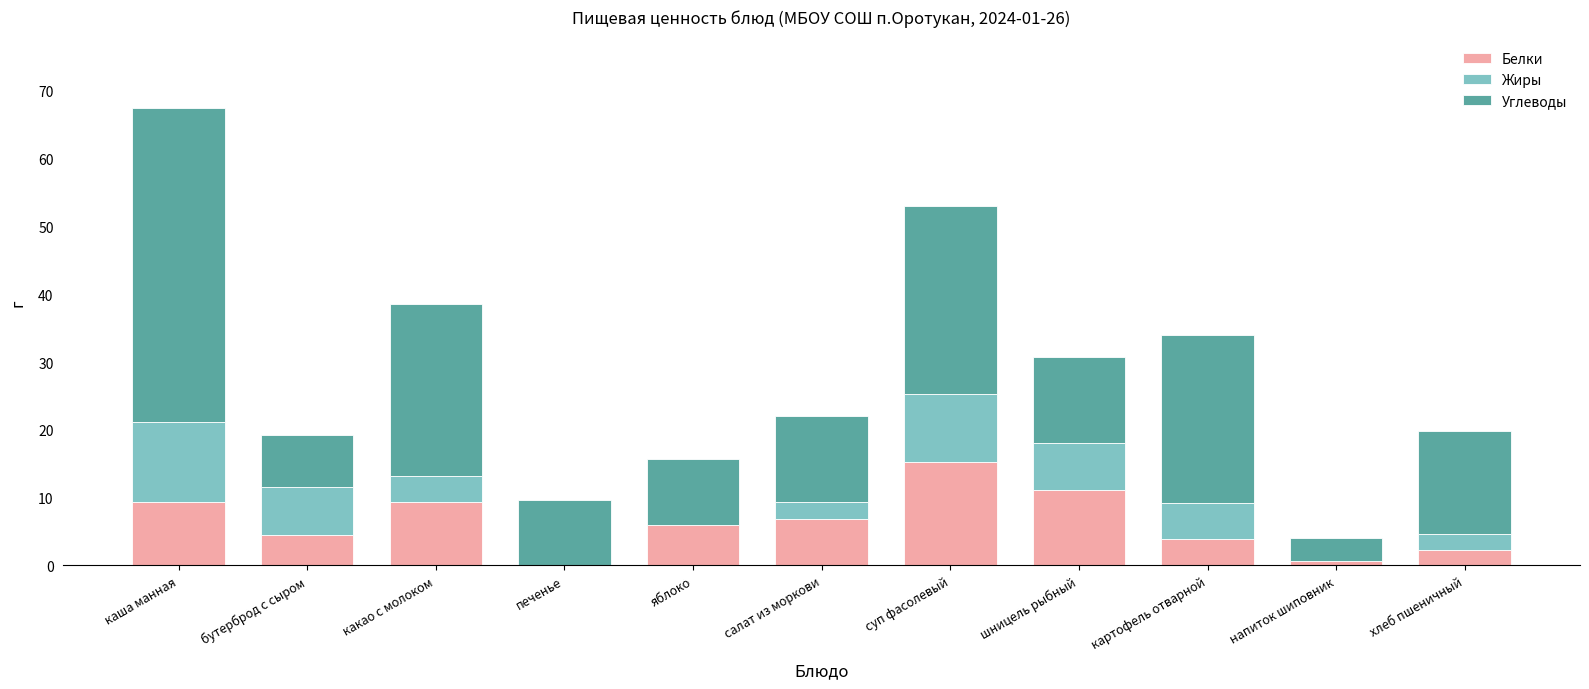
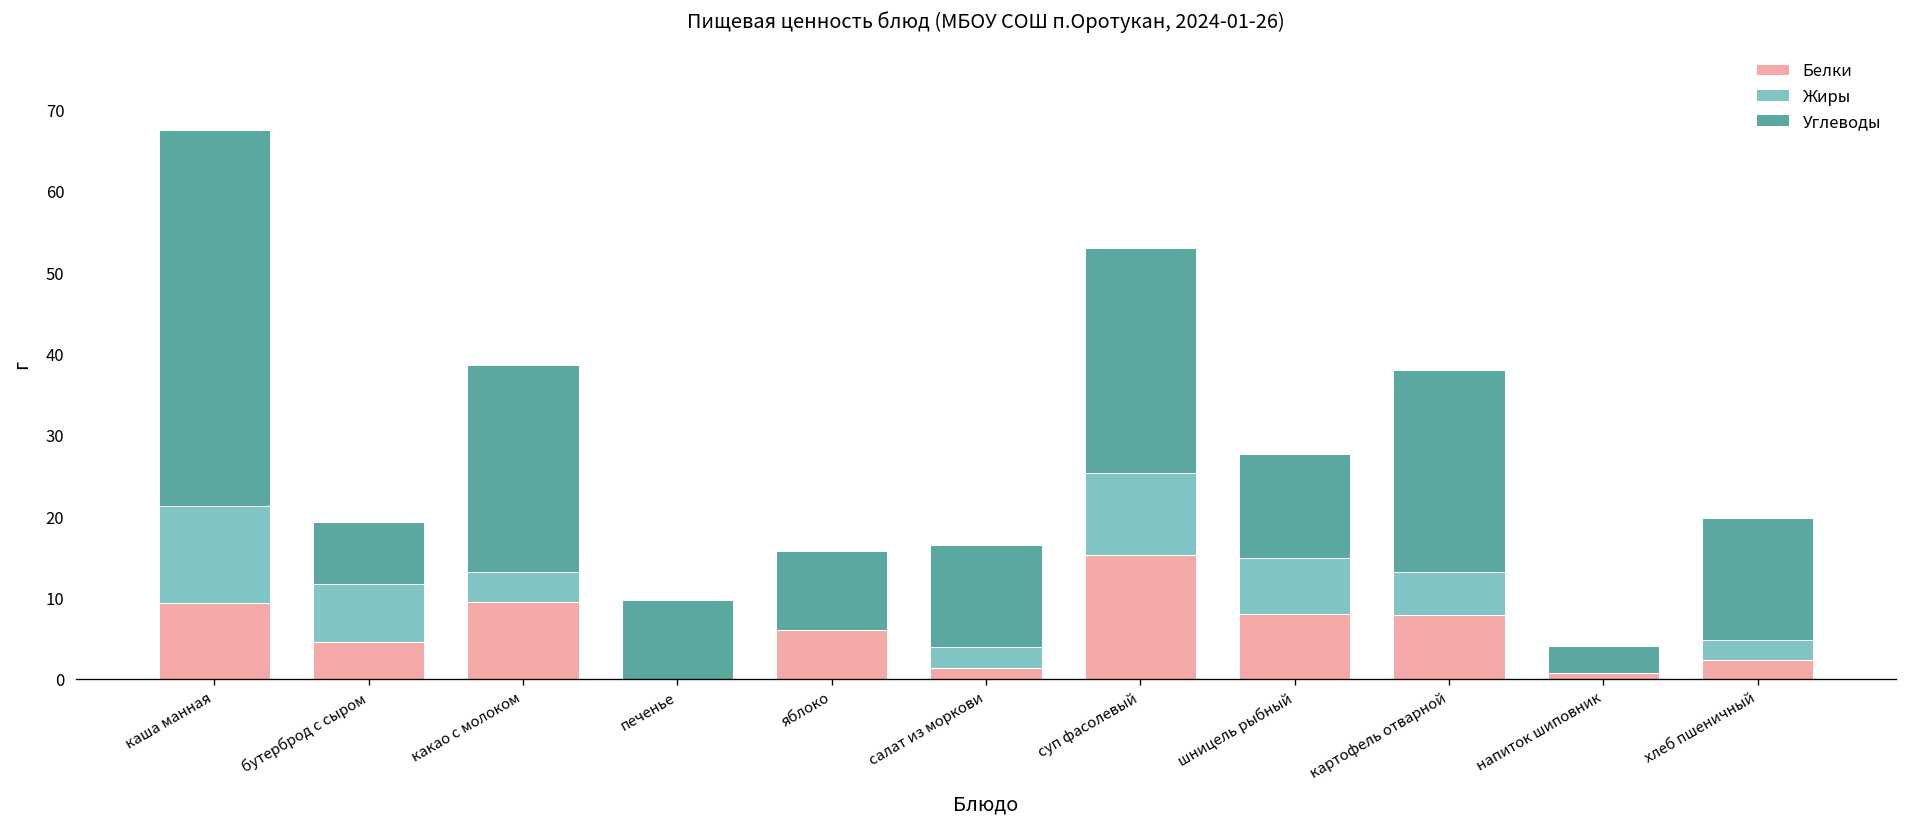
Белки, салат из моркови: 7 -> 1
Белки, шницель рыбный: 11 -> 8
Белки, картофель отварной: 4 -> 8
